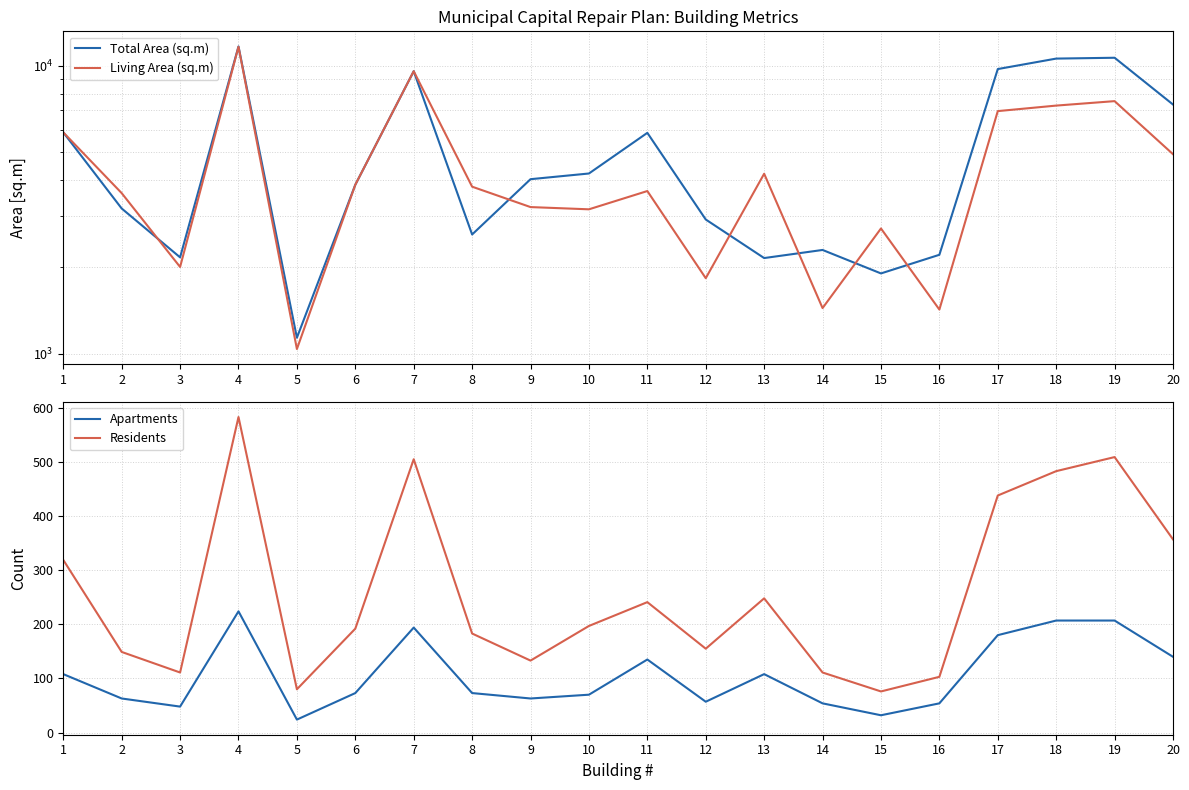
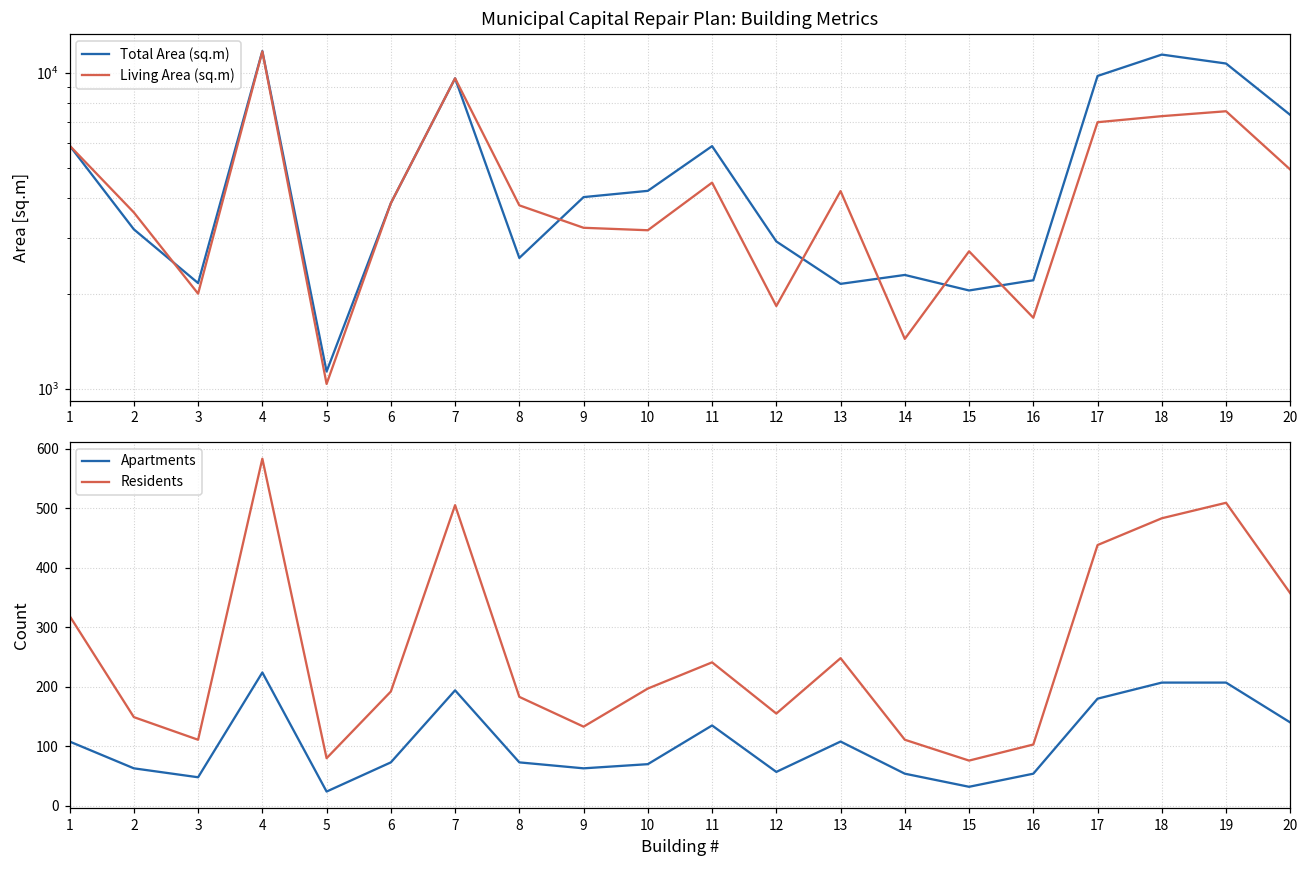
Municipal Capital Repair Plan: Building Metrics, Living Area (sq.m), 11: 3700 -> 4500
Municipal Capital Repair Plan: Building Metrics, Total Area (sq.m), 15: 1900 -> 2000
Municipal Capital Repair Plan: Building Metrics, Living Area (sq.m), 16: 1400 -> 1700
Municipal Capital Repair Plan: Building Metrics, Total Area (sq.m), 18: 10600 -> 11400
